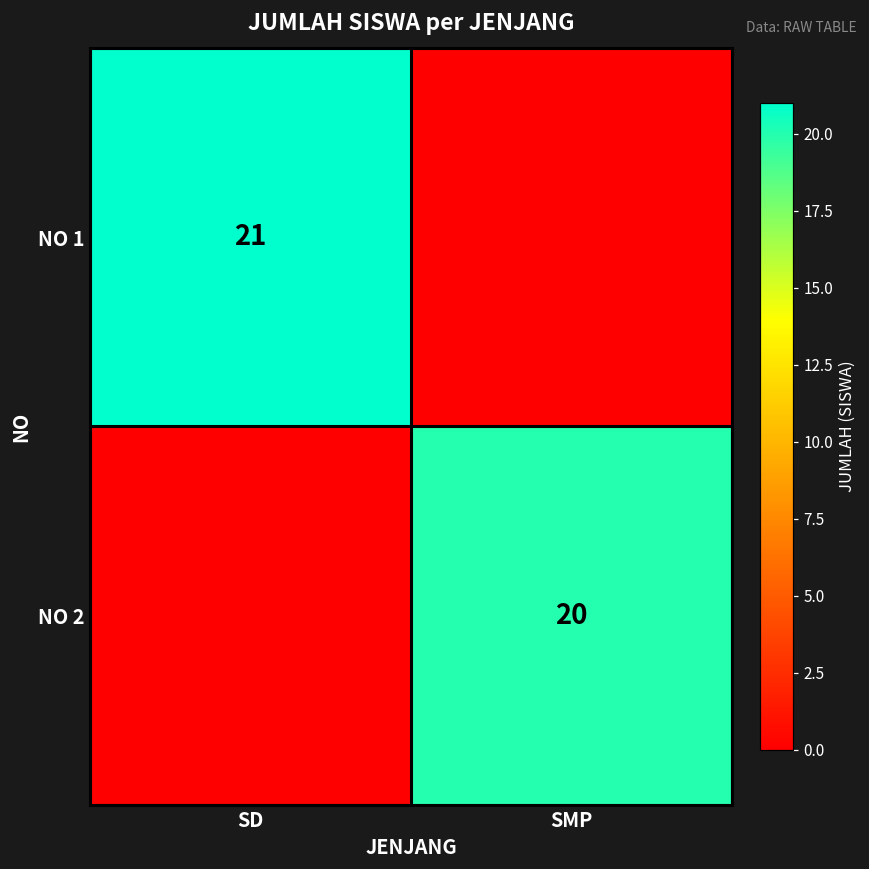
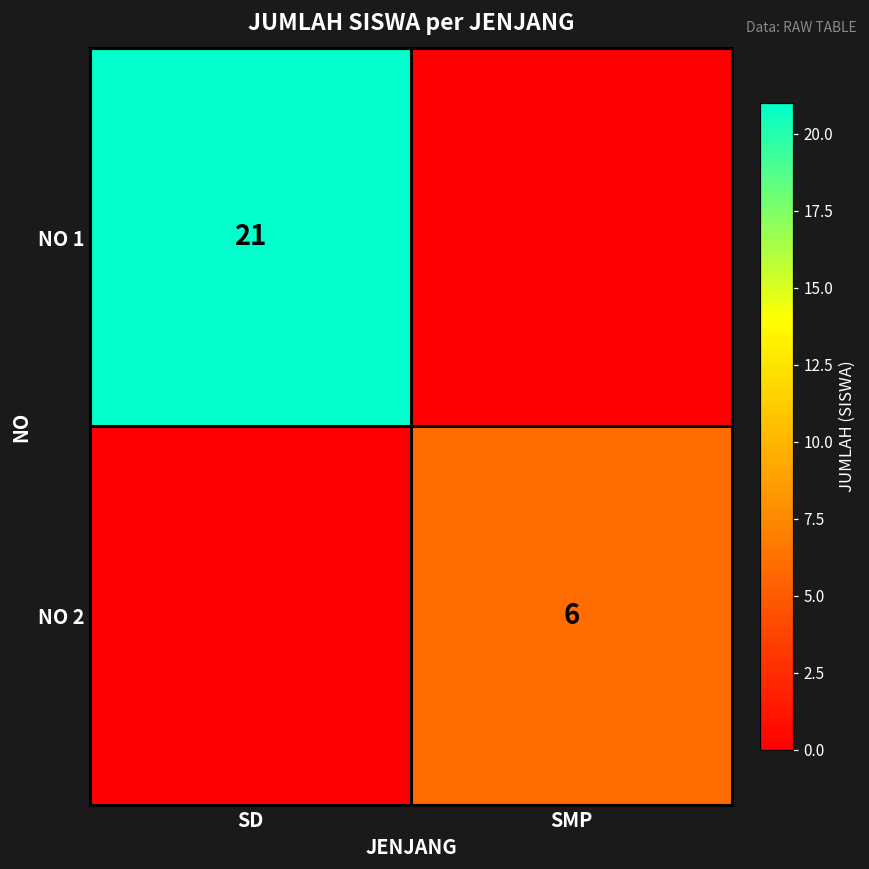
NO 2, SMP: 20 -> 6
